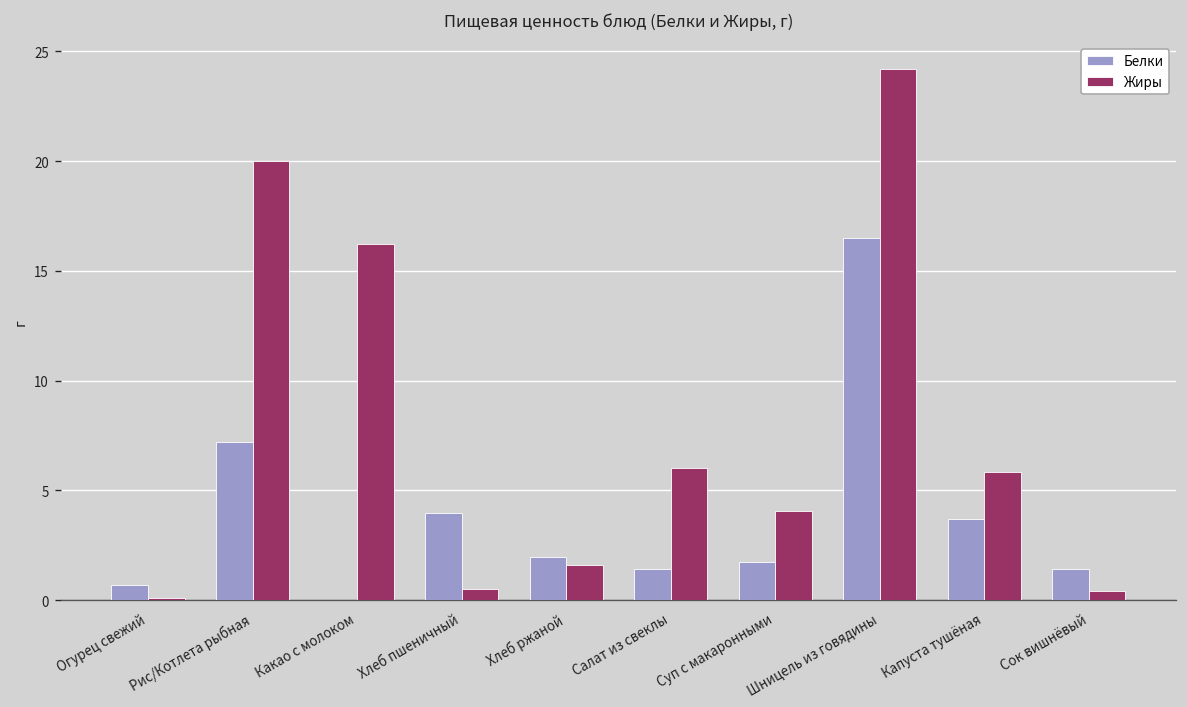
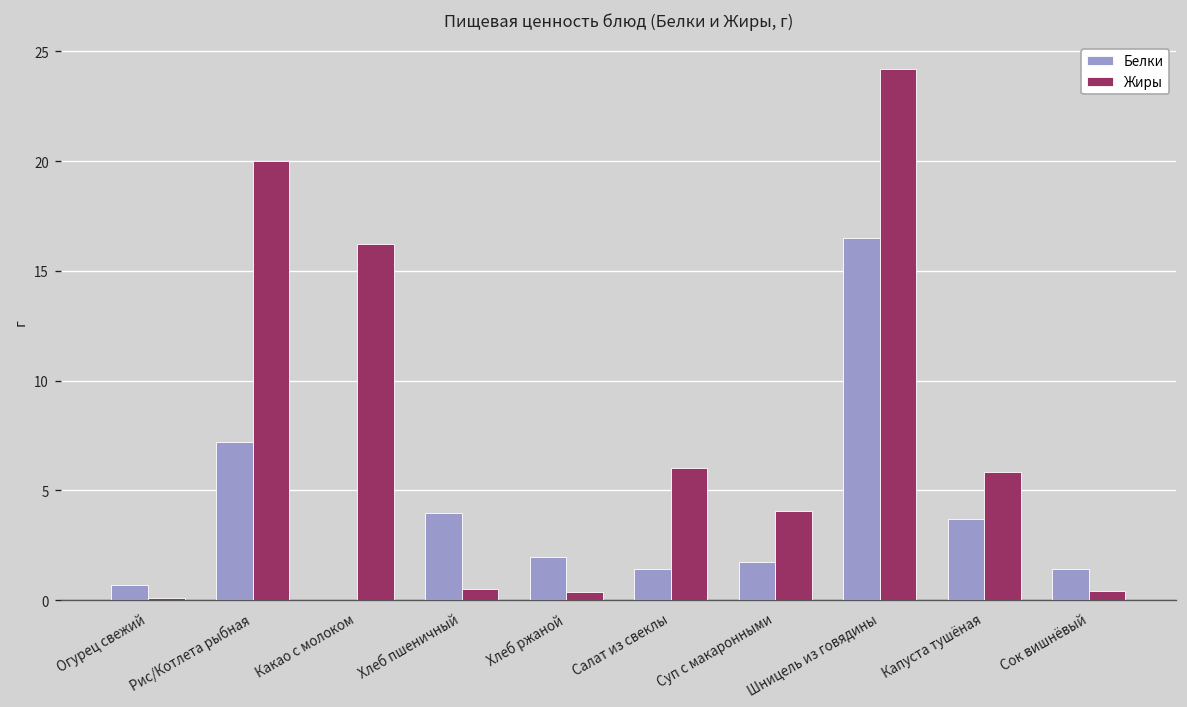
Жиры, Хлеб ржаной: 1.6 -> 0.4
